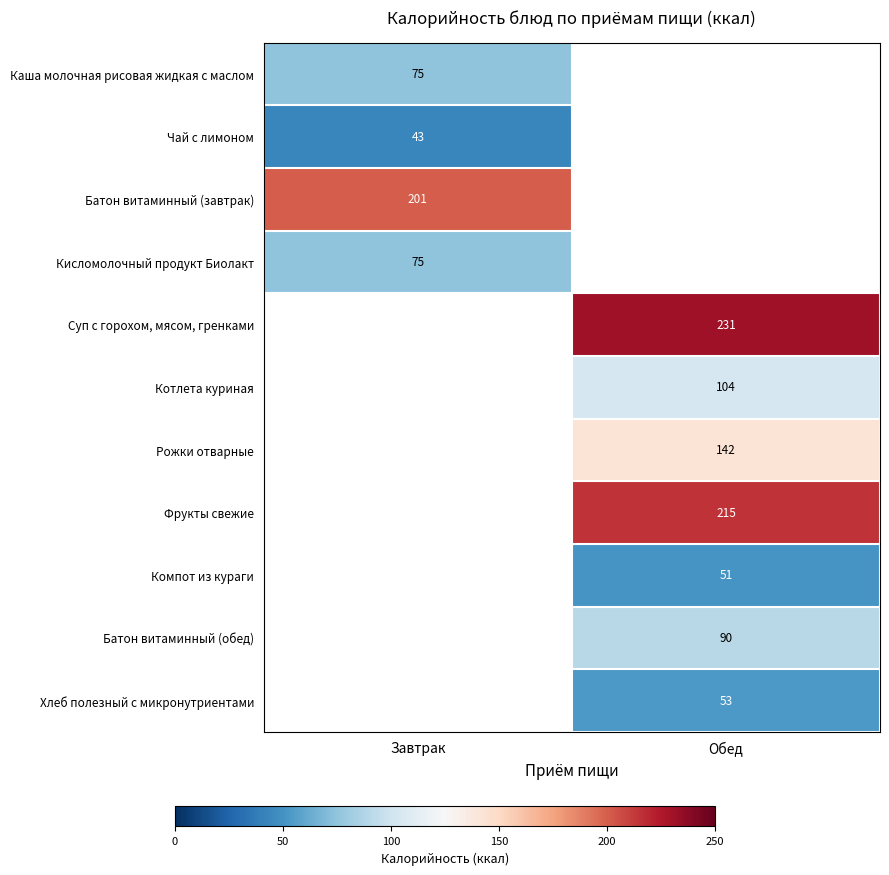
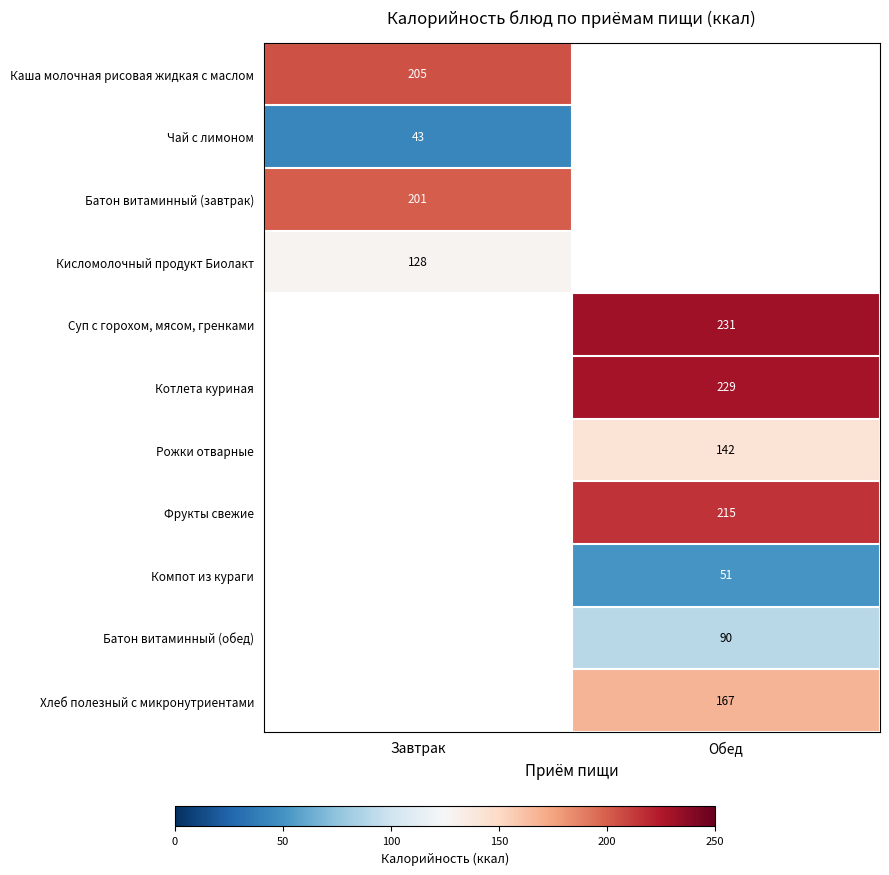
Каша молочная рисовая жидкая с маслом, Завтрак: 75 -> 205
Кисломолочный продукт Биолакт, Завтрак: 75 -> 128
Котлета куриная, Обед: 104 -> 229
Хлеб полезный с микронутриентами, Обед: 53 -> 167
